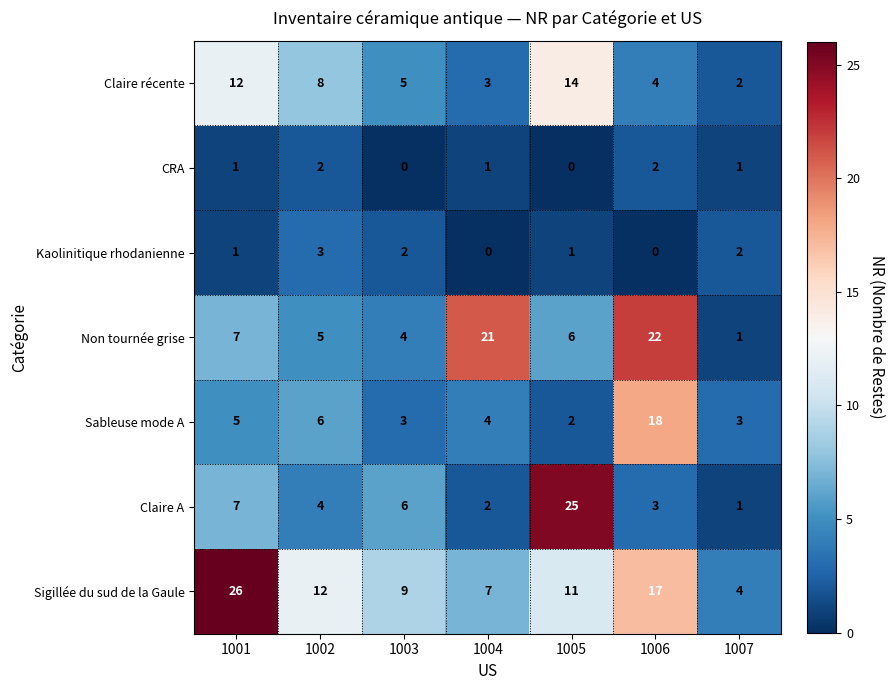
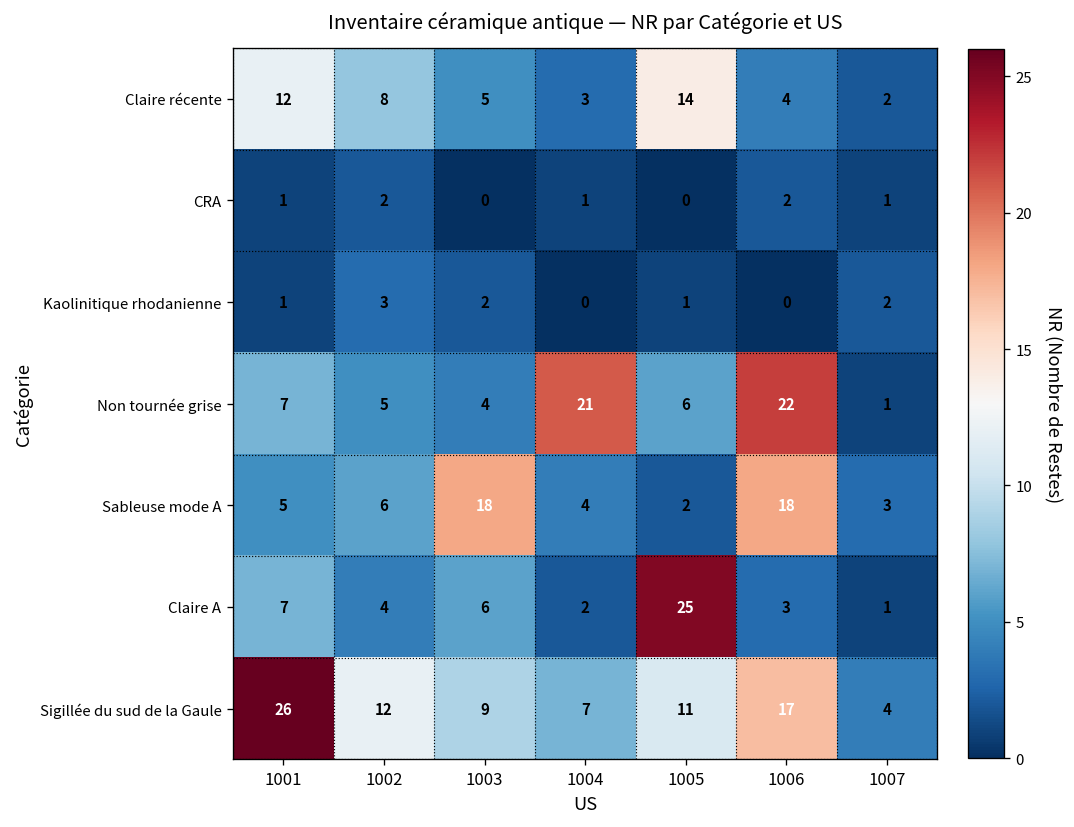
Sableuse mode A, 1003: 3 -> 18
